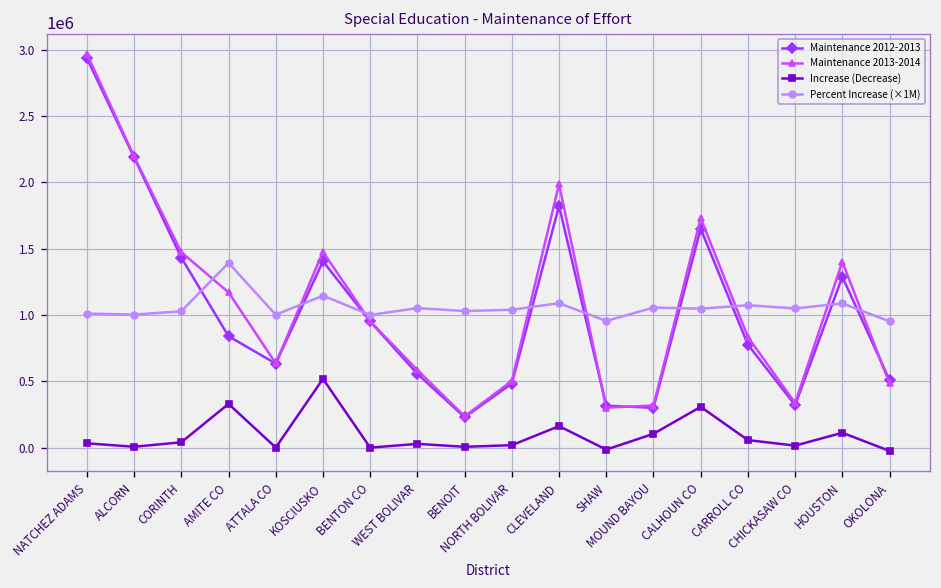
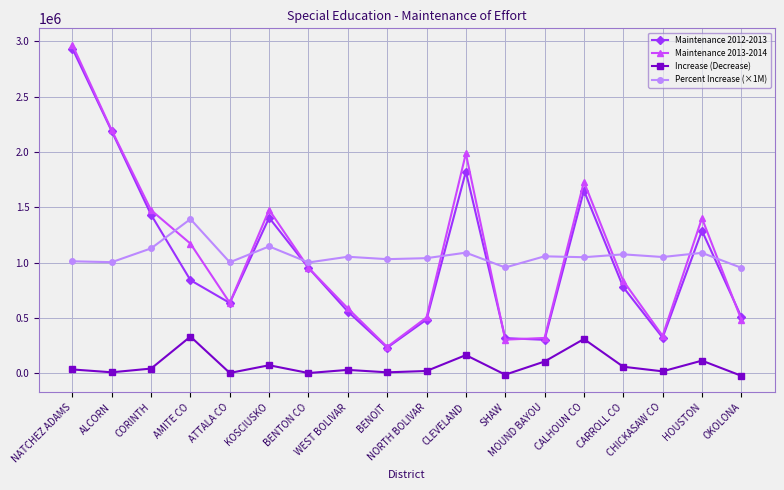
Percent Increase (×1M), CORINTH: 1030000 -> 1130000
Increase (Decrease), KOSCIUSKO: 520000 -> 70000
